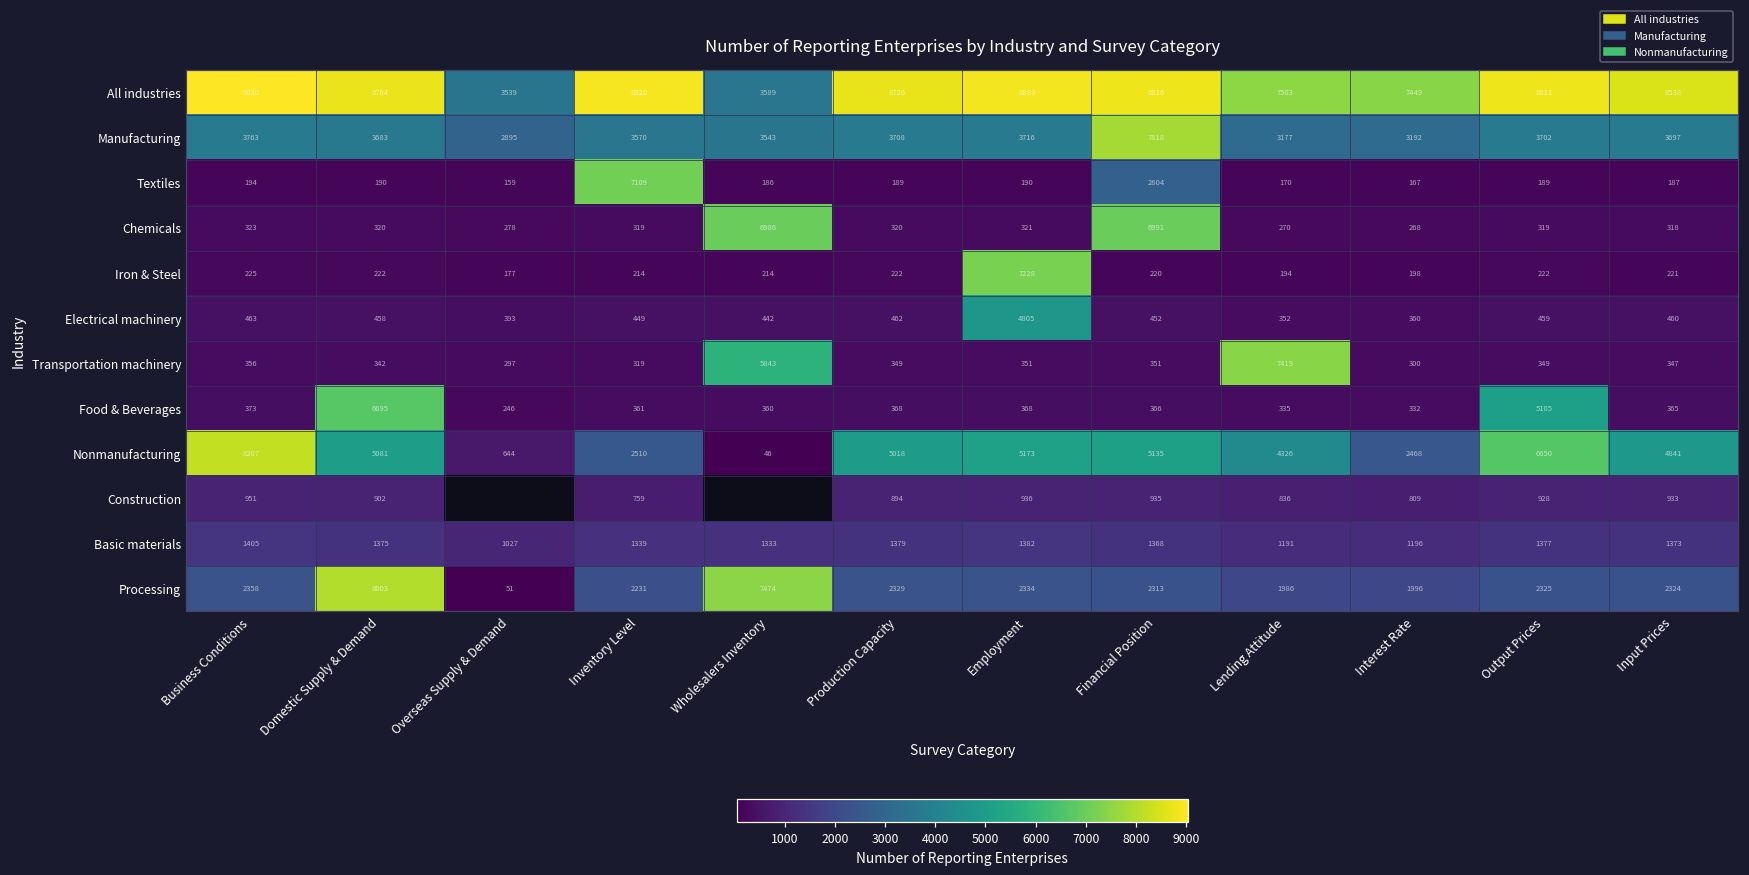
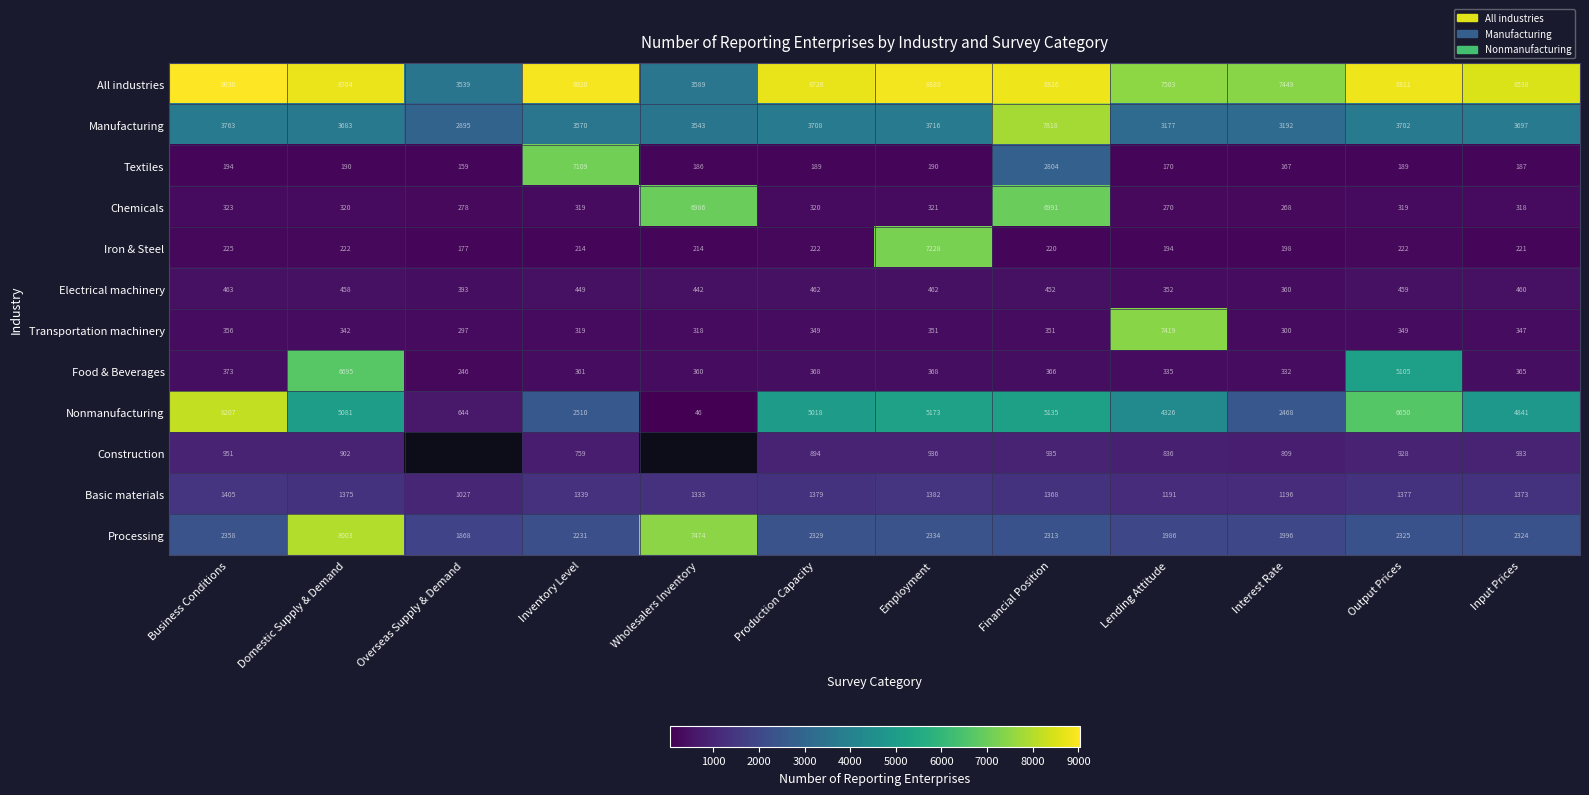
Electrical machinery, Employment: 4805 -> 462
Transportation machinery, Wholesalers Inventory: 5843 -> 318
Processing, Overseas Supply & Demand: 51 -> 1868
